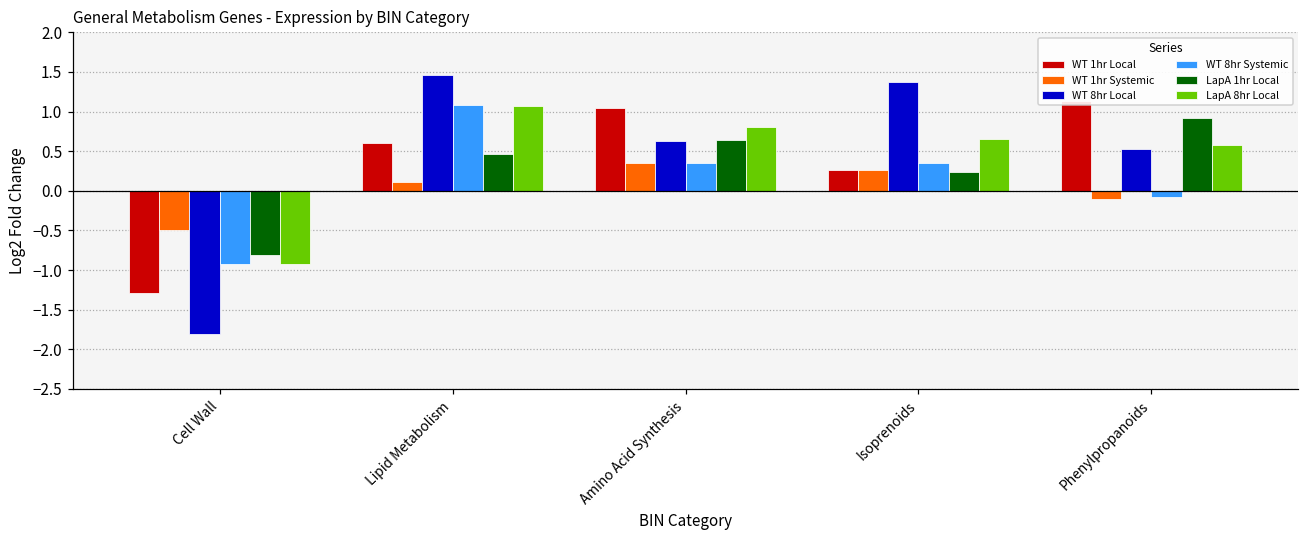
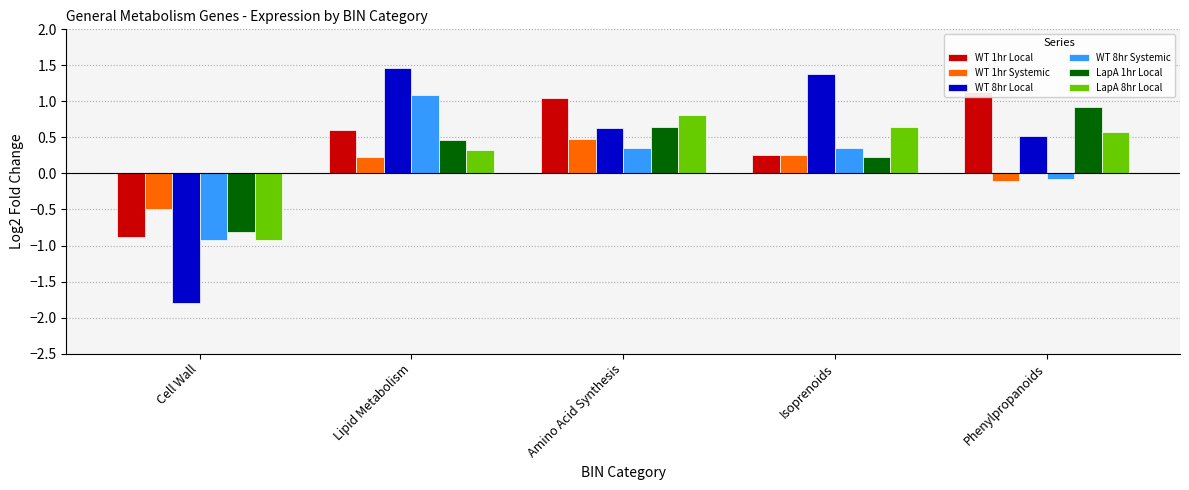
WT 1hr Local, Cell Wall: -1.3 -> -0.9
WT 1hr Systemic, Lipid Metabolism: 0.1 -> 0.2
LapA 8hr Local, Lipid Metabolism: 1.1 -> 0.3
WT 1hr Systemic, Amino Acid Synthesis: 0.4 -> 0.5
